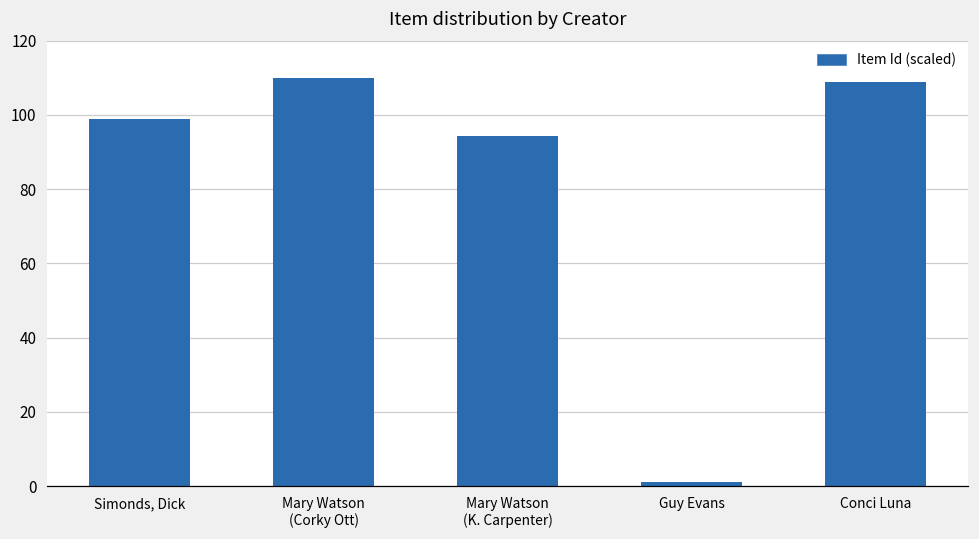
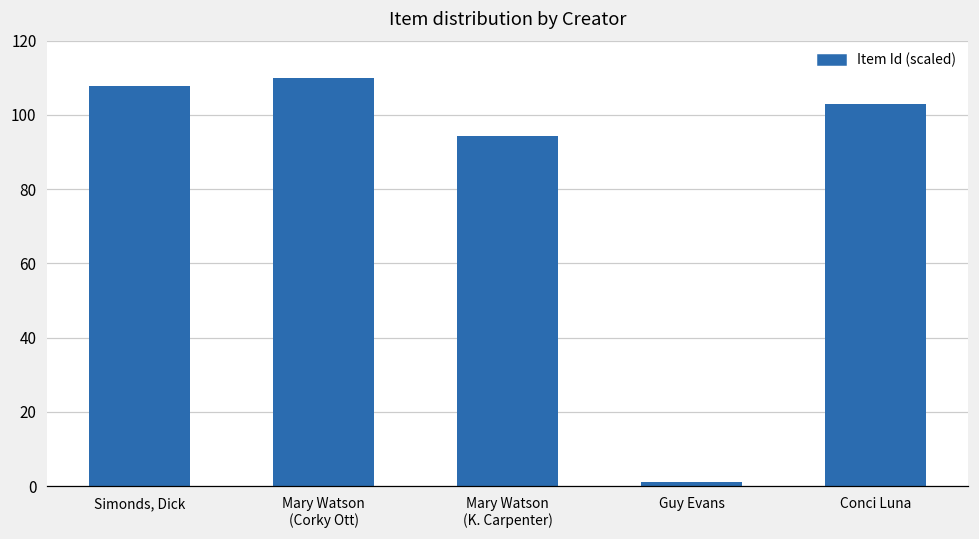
Simonds, Dick: 99 -> 108
Conci Luna: 109 -> 103
